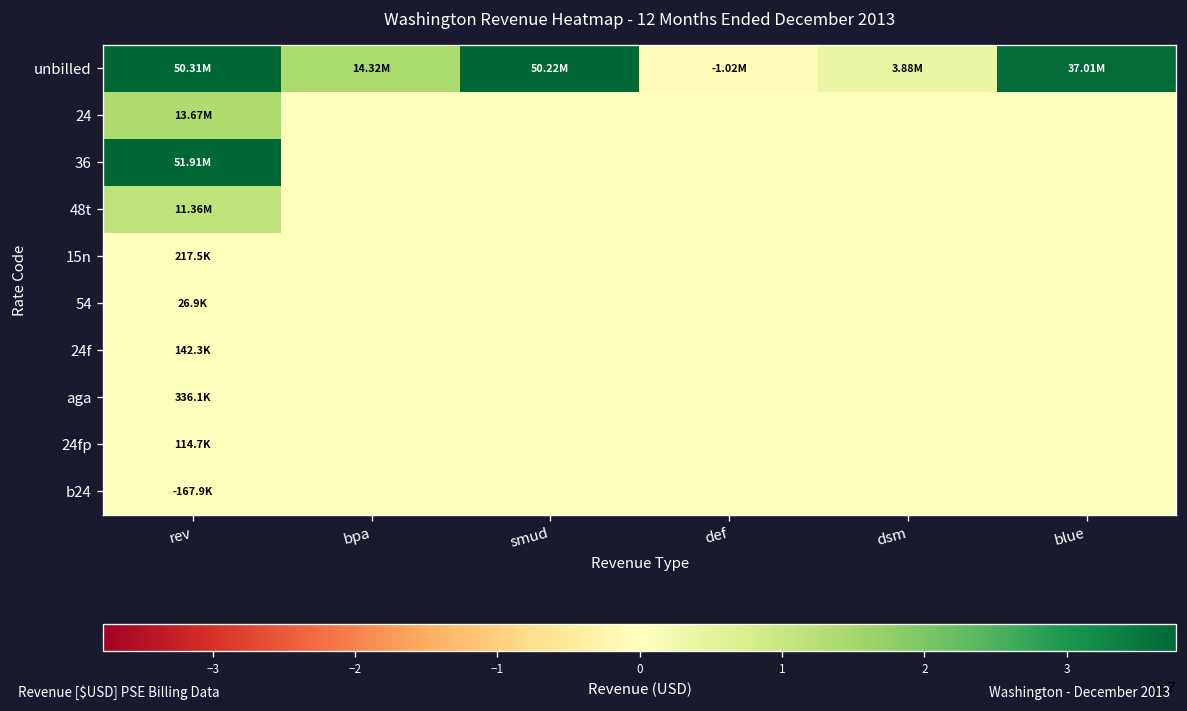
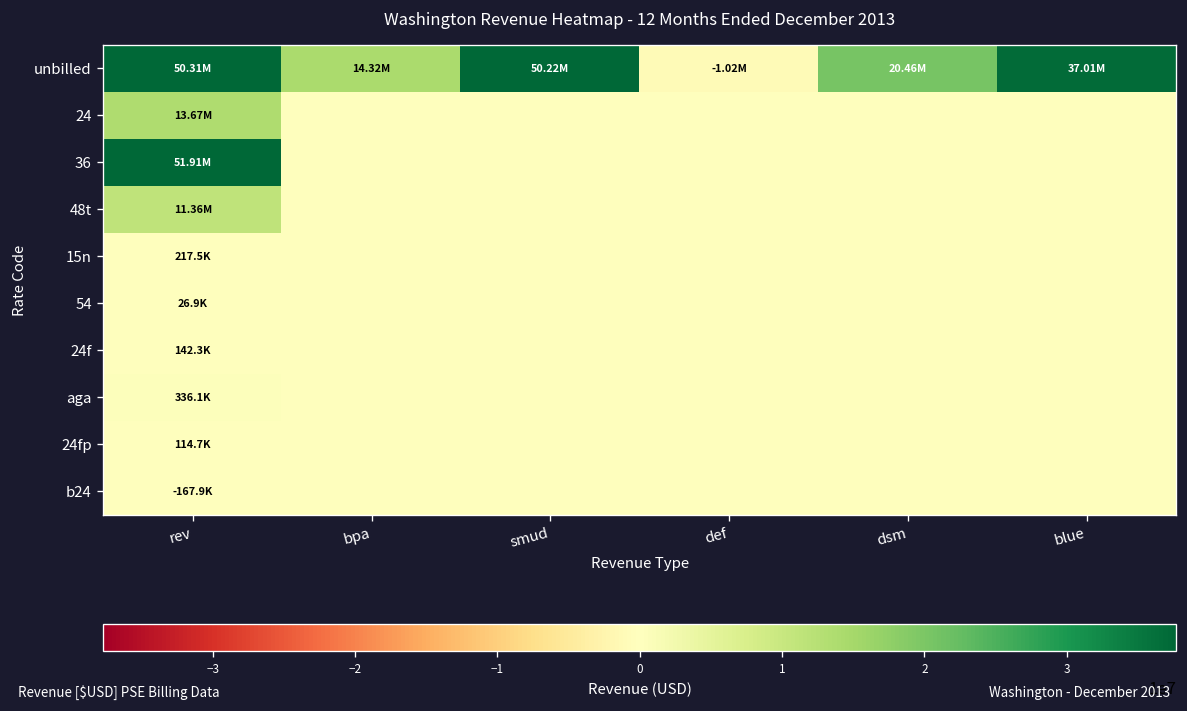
unbilled, dsm: 3.88M -> 20.46M
